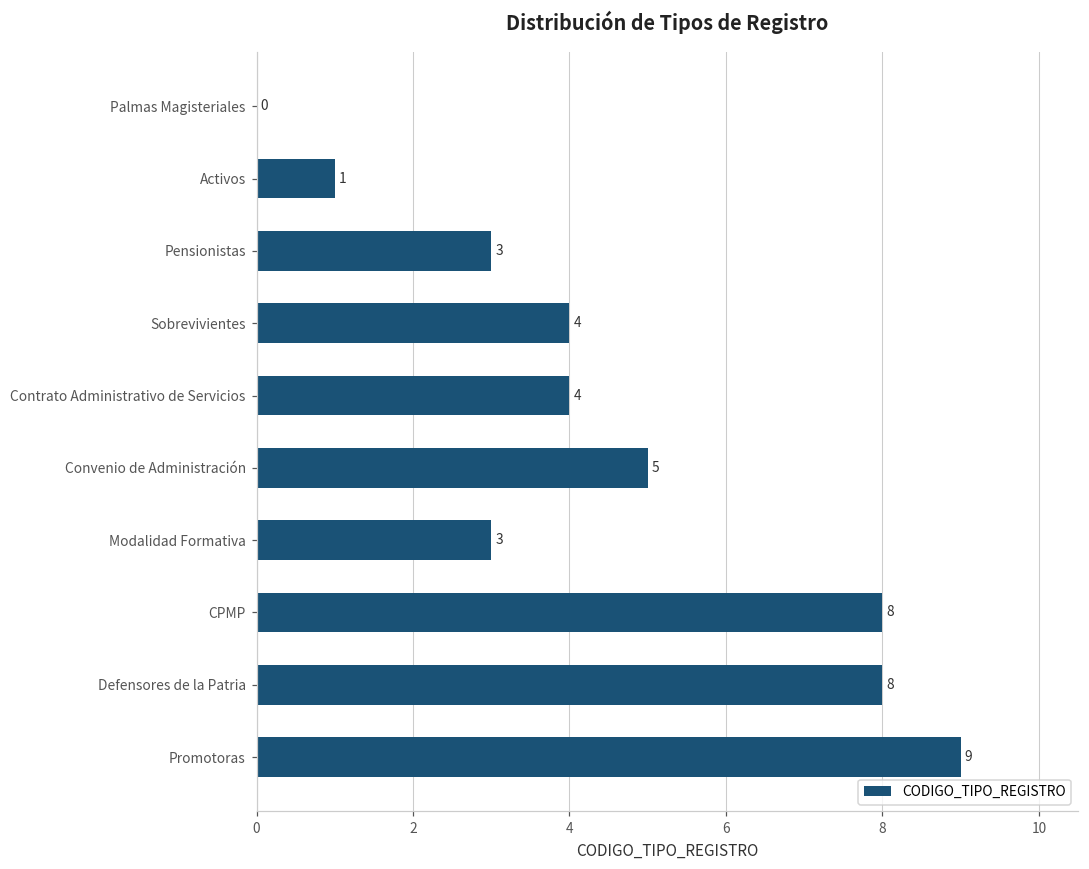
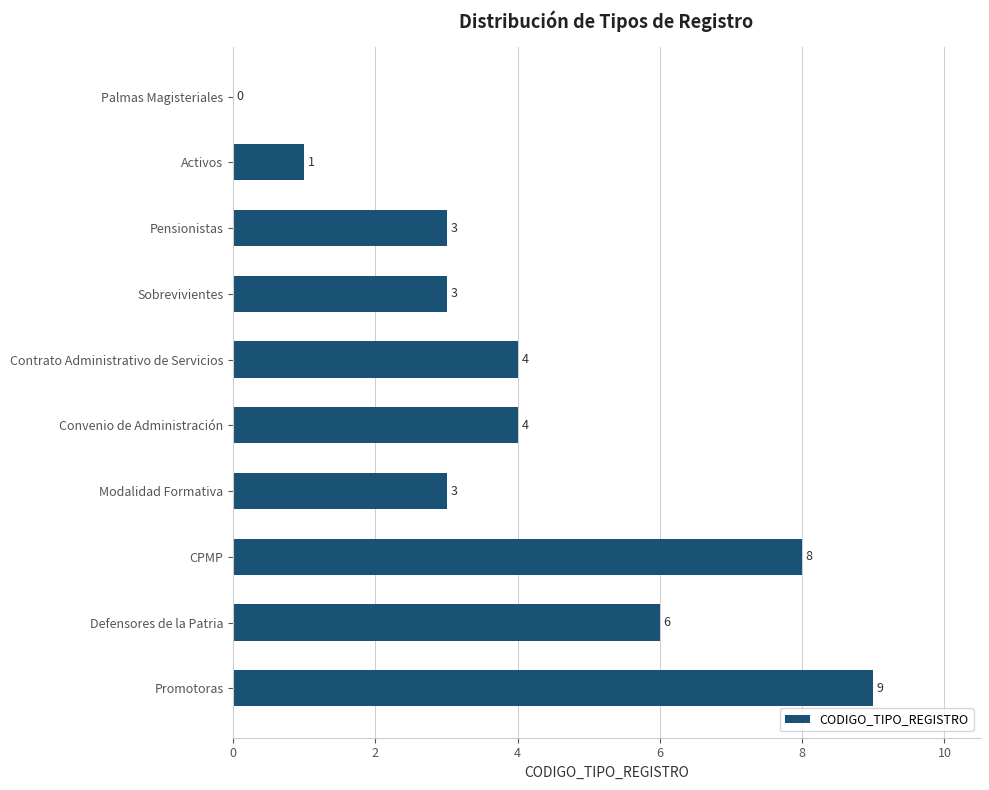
Sobrevivientes: 4 -> 3
Convenio de Administración: 5 -> 4
Defensores de la Patria: 8 -> 6
